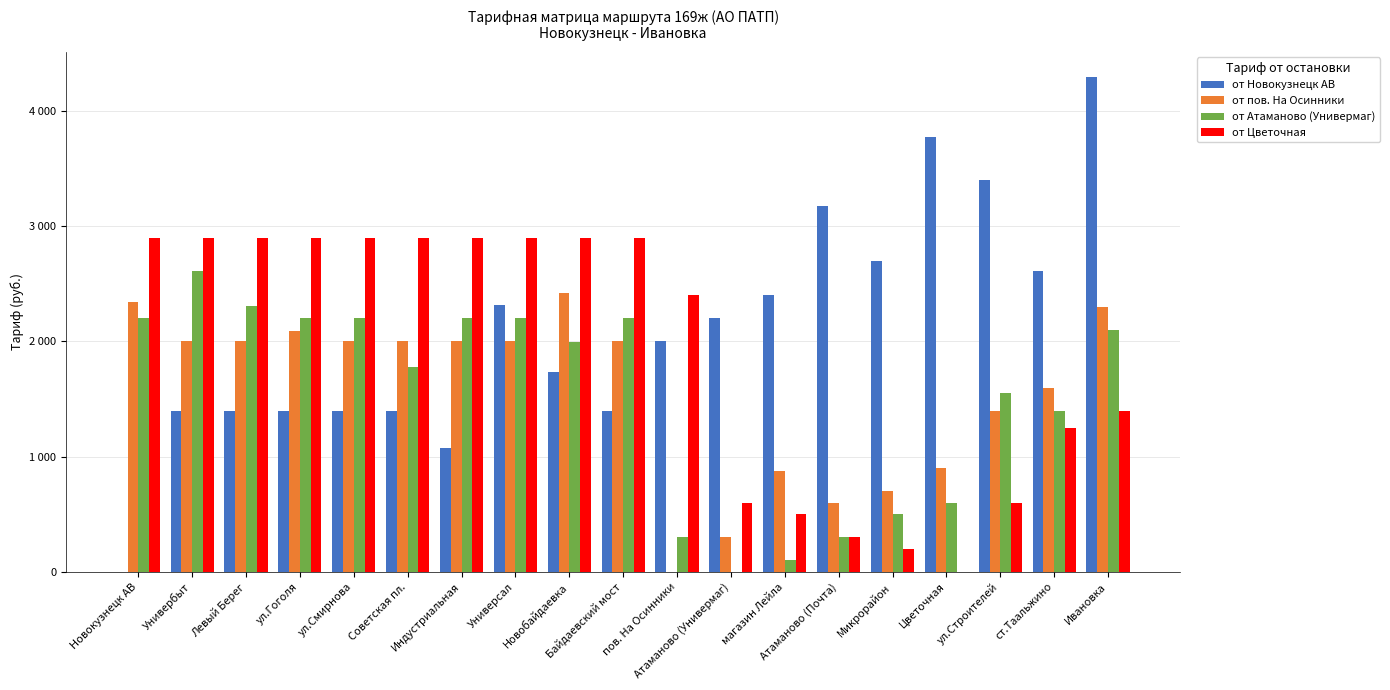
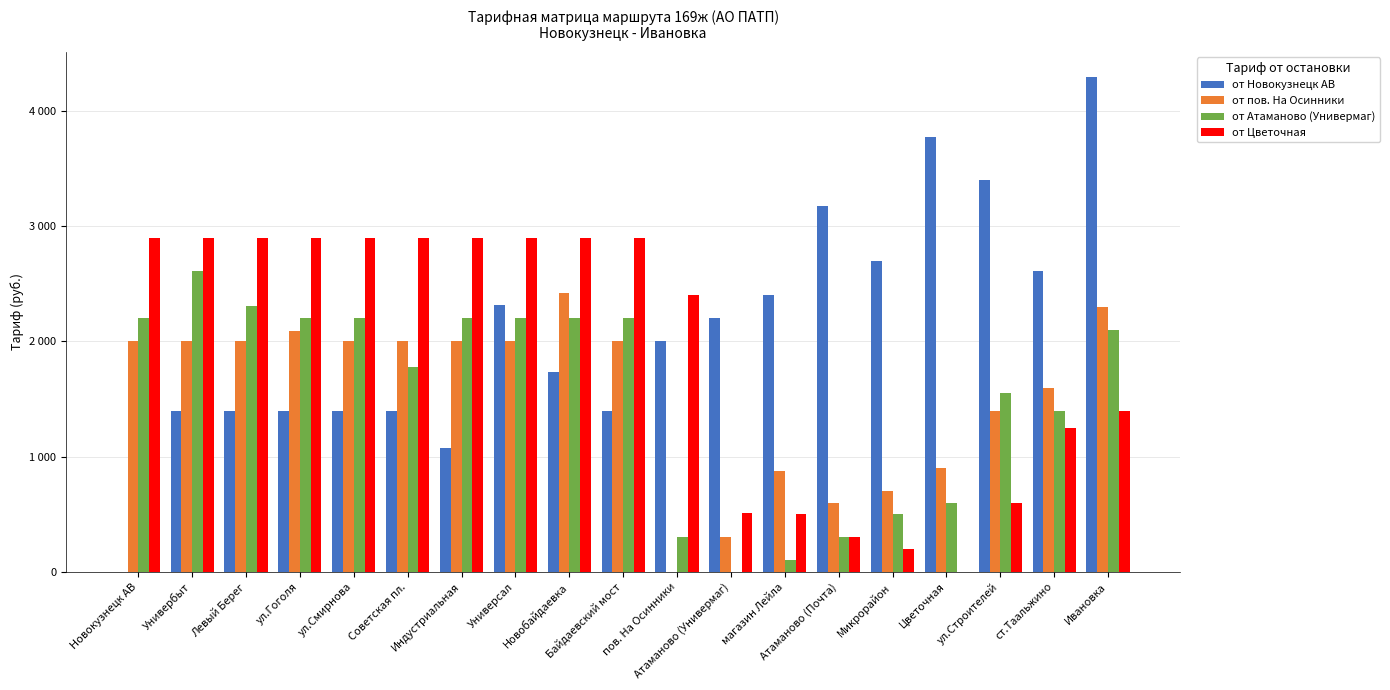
от пов. На Осинники, Новокузнецк АВ: 2340 -> 2000
от Атаманово (Универмаг), Новобайдаевка: 2000 -> 2200
от Цветочная, Атаманово (Универмаг): 600 -> 510
